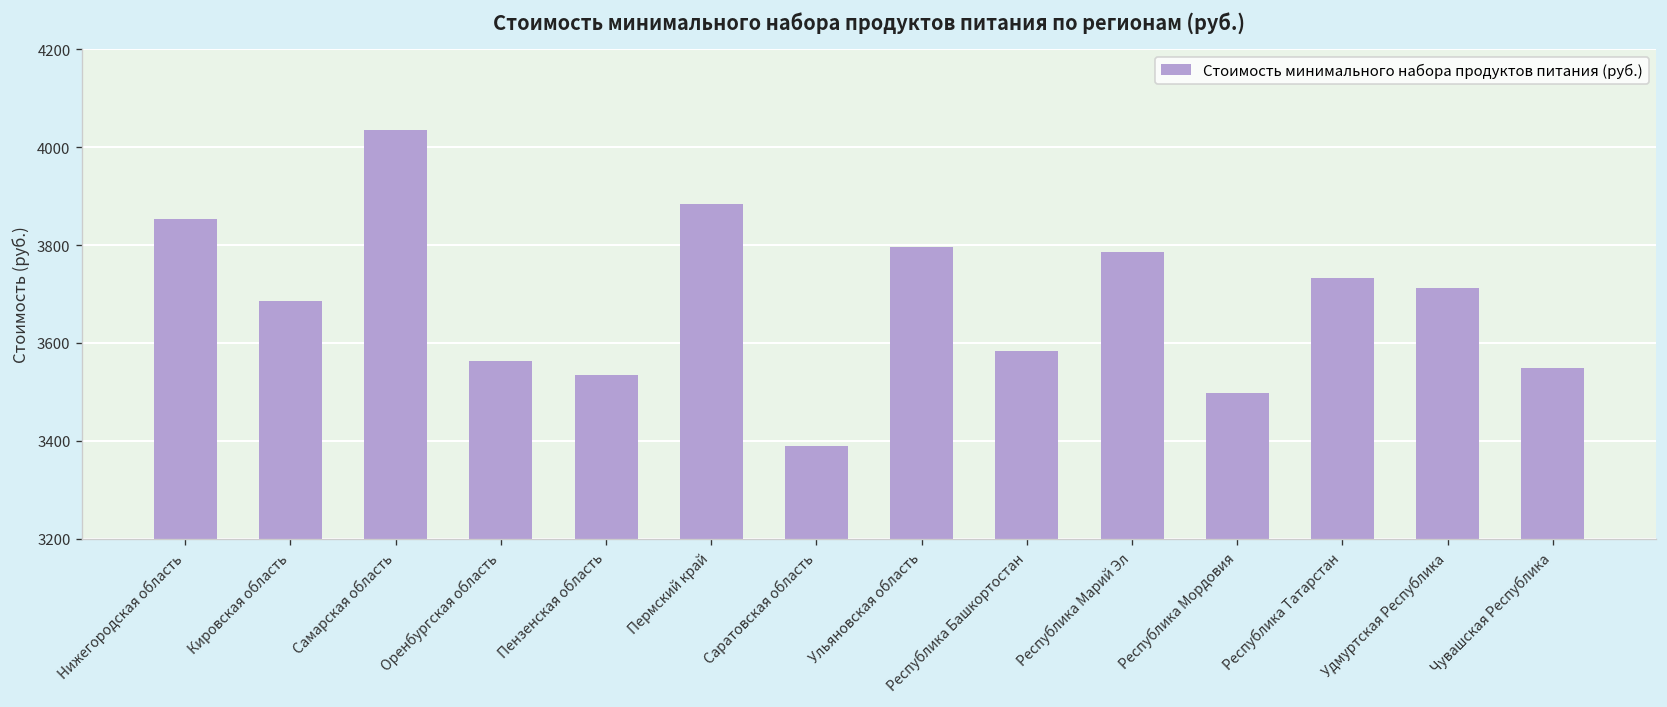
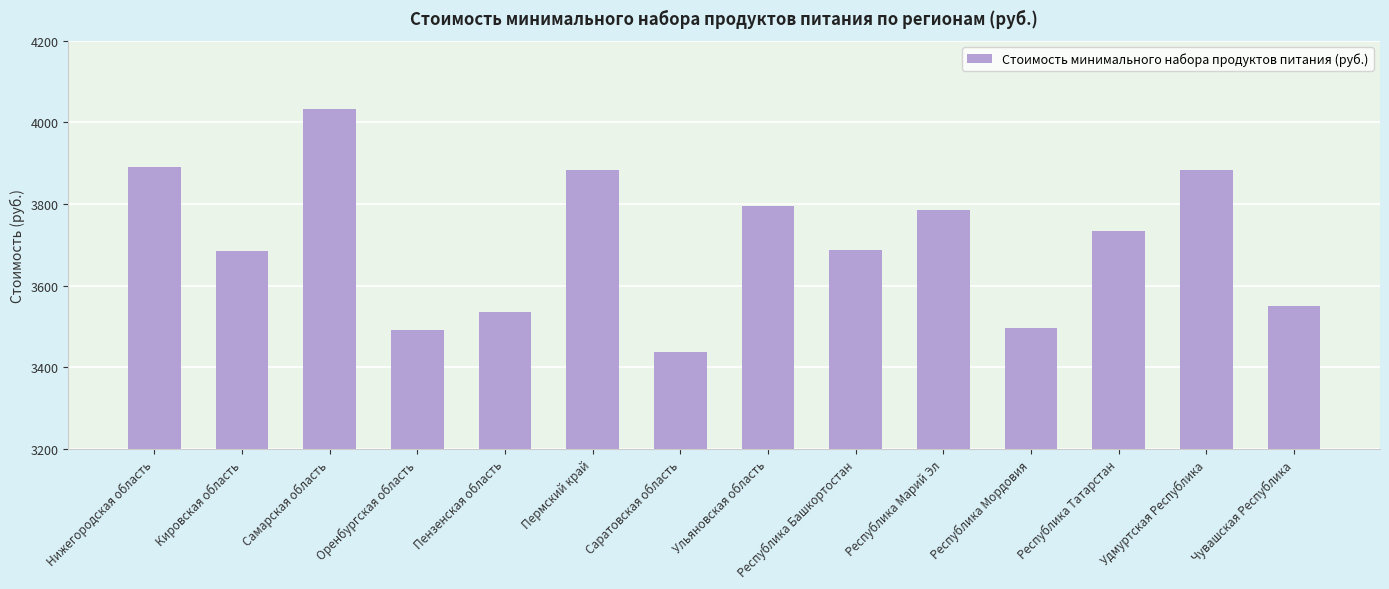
Нижегородская область: 3850 -> 3890
Оренбургская область: 3560 -> 3490
Саратовская область: 3390 -> 3440
Республика Башкортостан: 3580 -> 3690
Удмуртская Республика: 3710 -> 3880
